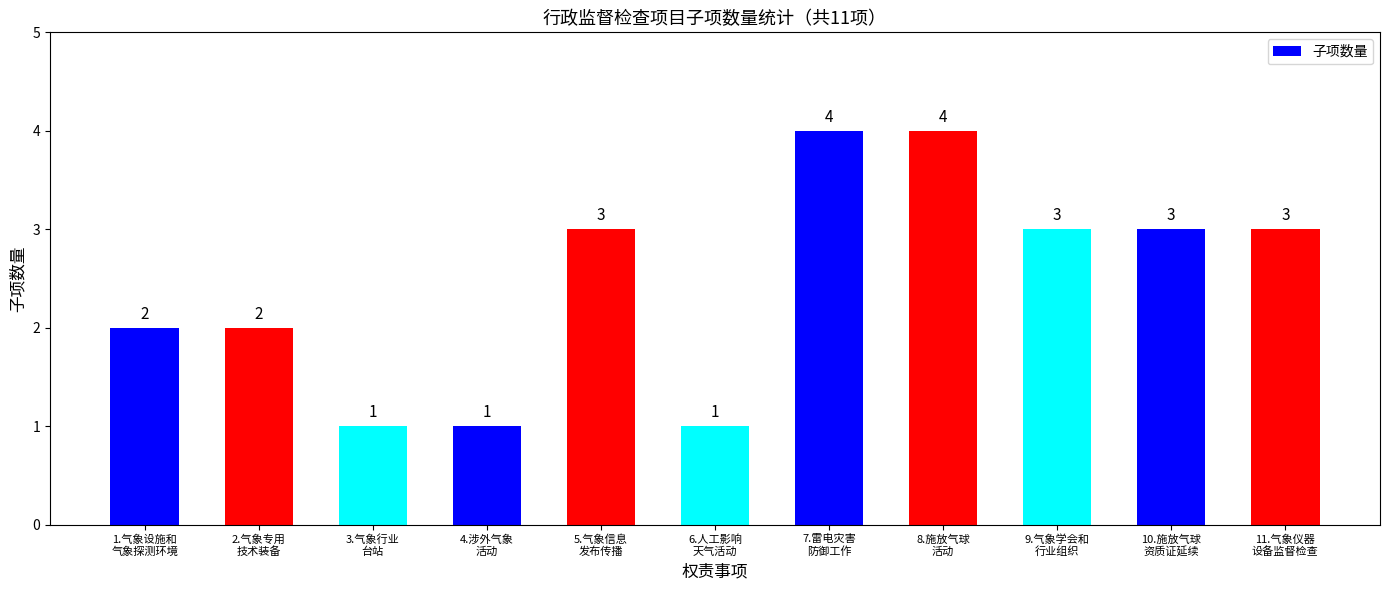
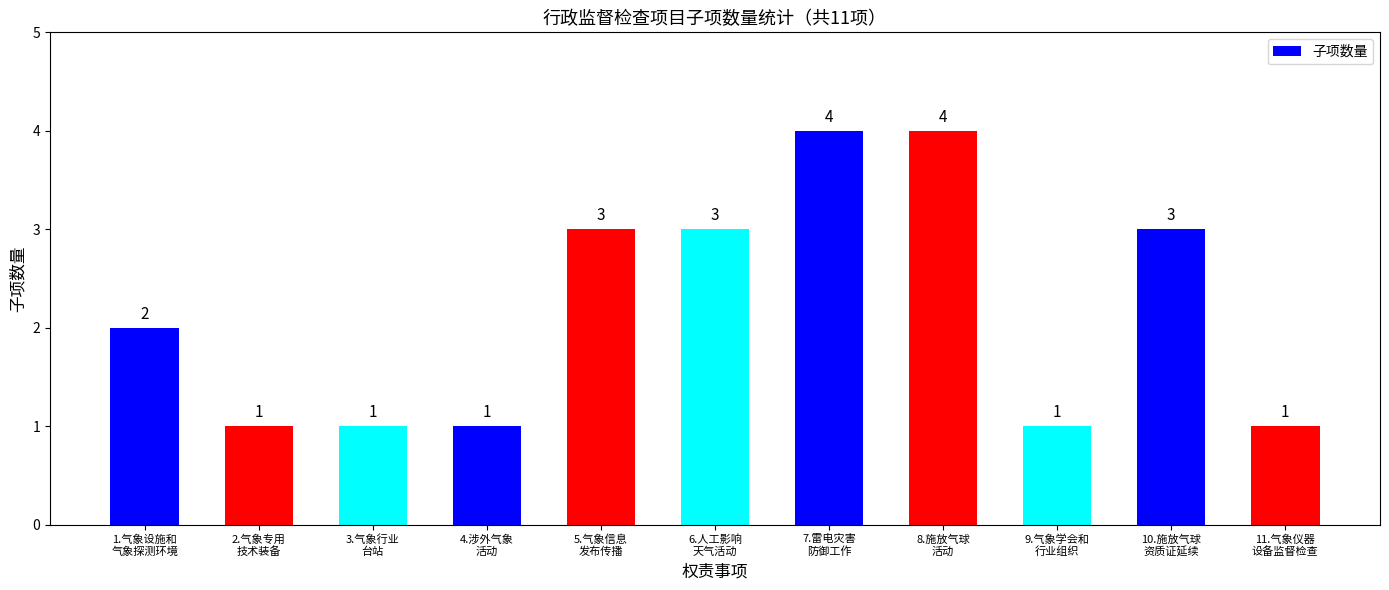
2.气象专用 技术装备: 2 -> 1
6.人工影响 天气活动: 1 -> 3
9.气象学会和 行业组织: 3 -> 1
11.气象仪器 设备监督检查: 3 -> 1
